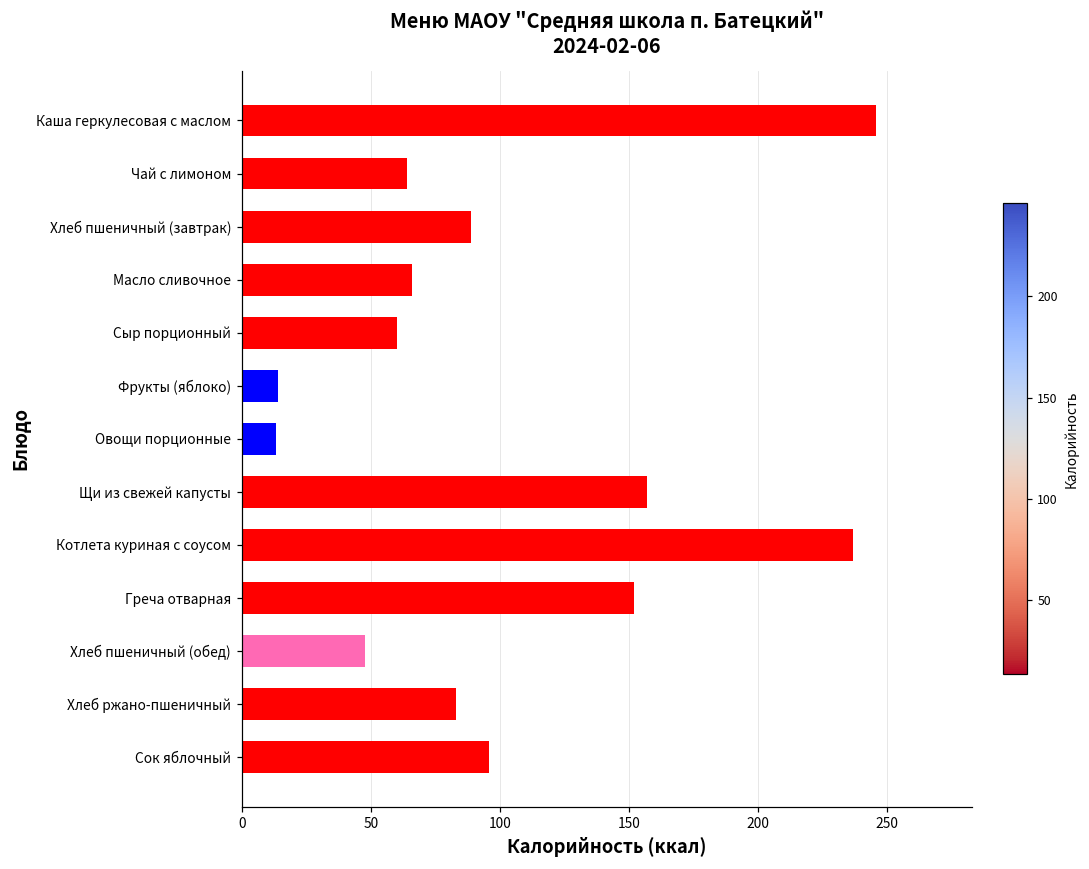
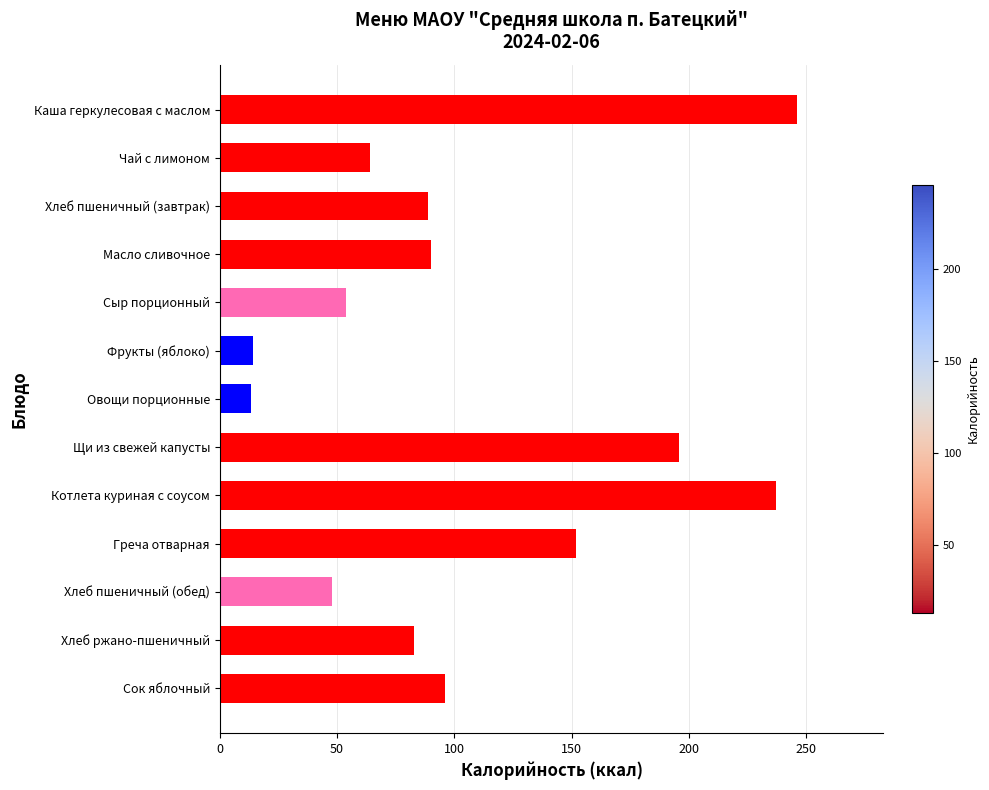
Масло сливочное: 66 -> 90
Сыр порционный: 60 -> 54
Щи из свежей капусты: 157 -> 196
